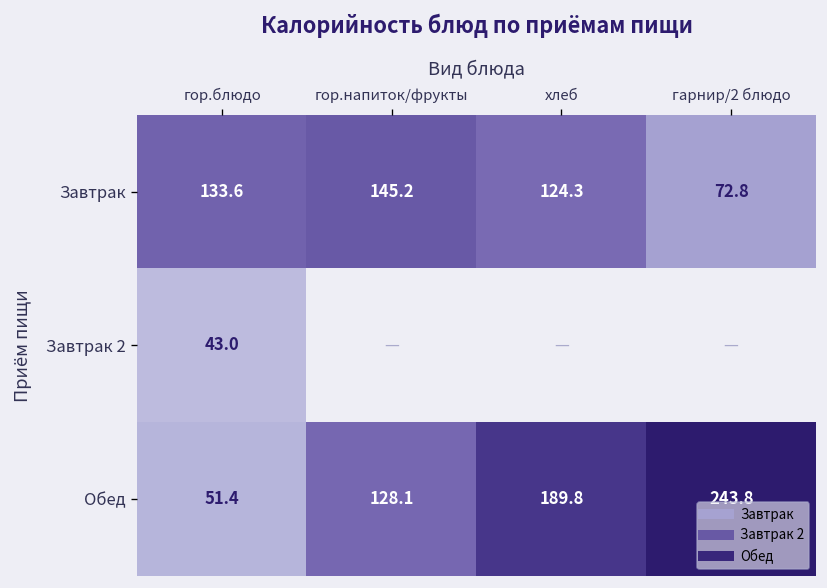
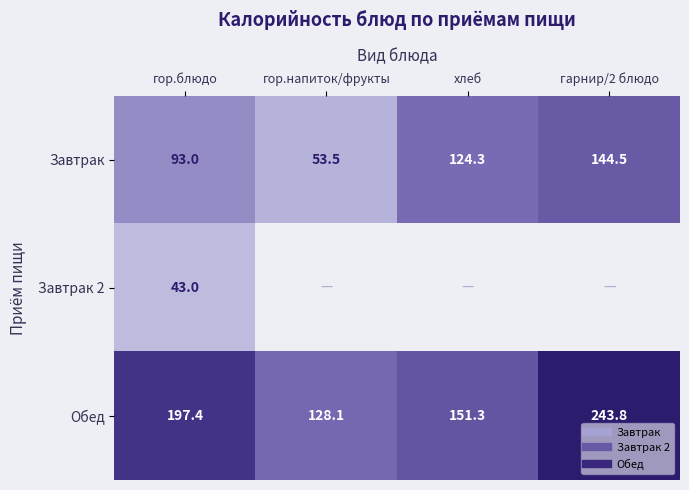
Завтрак, гор.блюдо: 133.6 -> 93.0
Завтрак, гор.напиток/фрукты: 145.2 -> 53.5
Завтрак, гарнир/2 блюдо: 72.8 -> 144.5
Обед, гор.блюдо: 51.4 -> 197.4
Обед, хлеб: 189.8 -> 151.3
